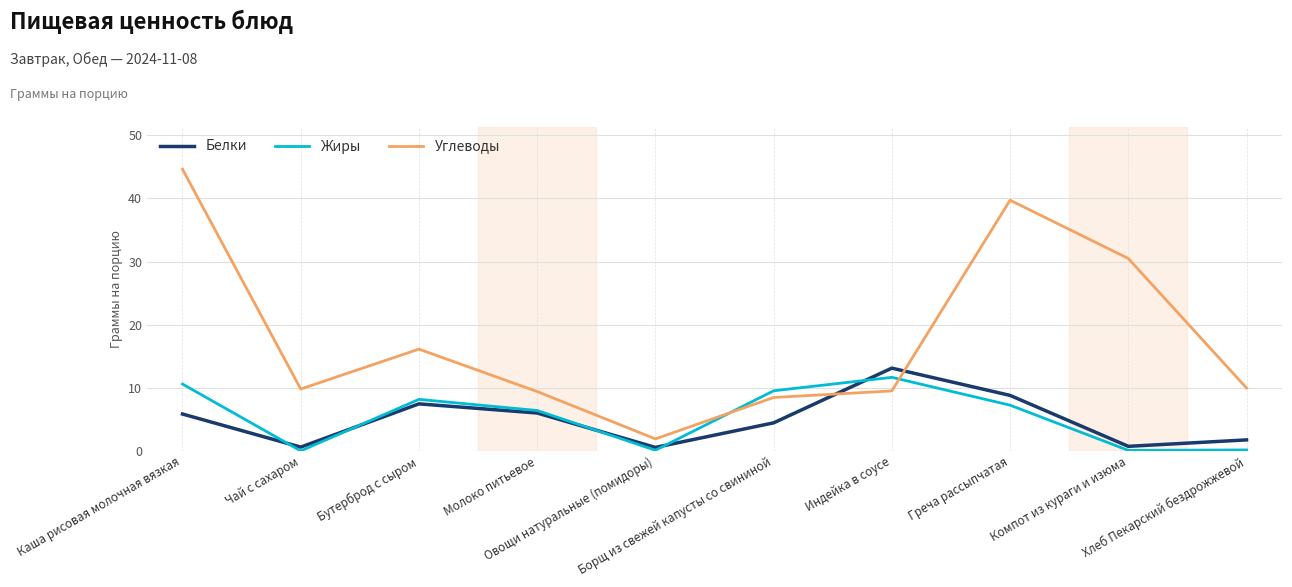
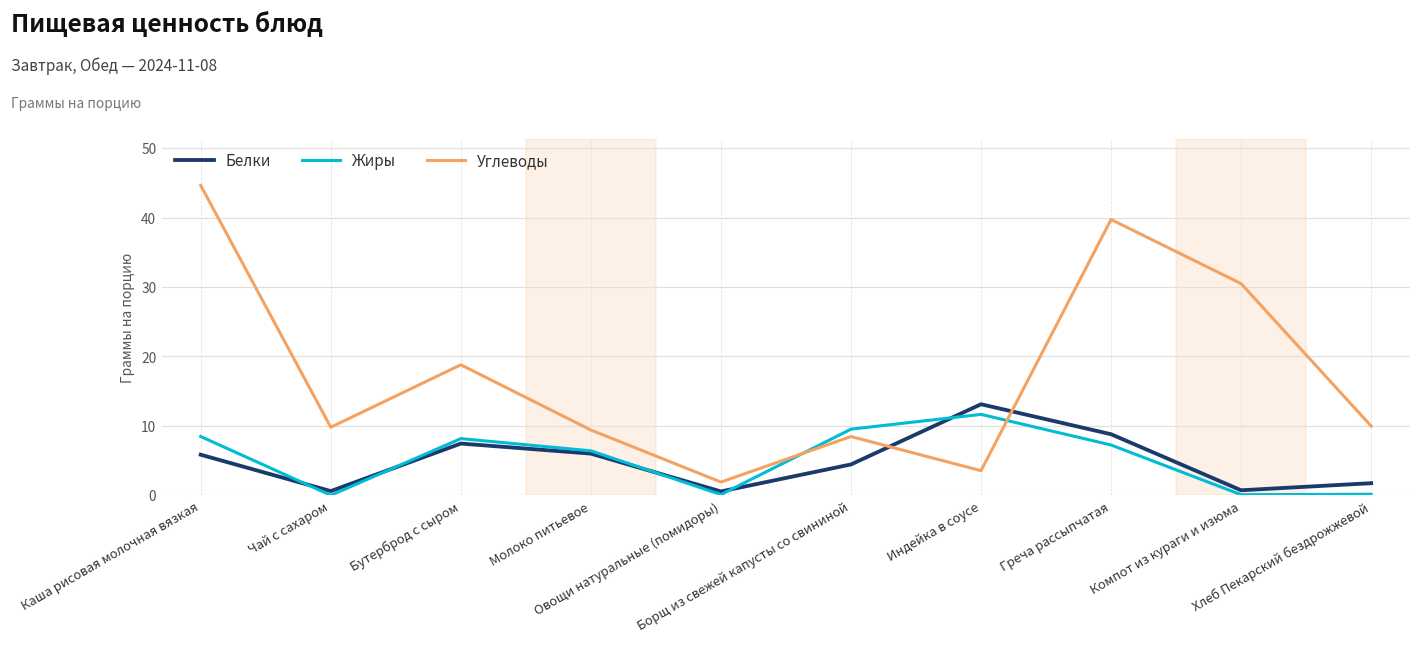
Жиры, Каша рисовая молочная вязкая: 11 -> 8
Углеводы, Бутерброд с сыром: 16 -> 19
Углеводы, Индейка в соусе: 10 -> 4
